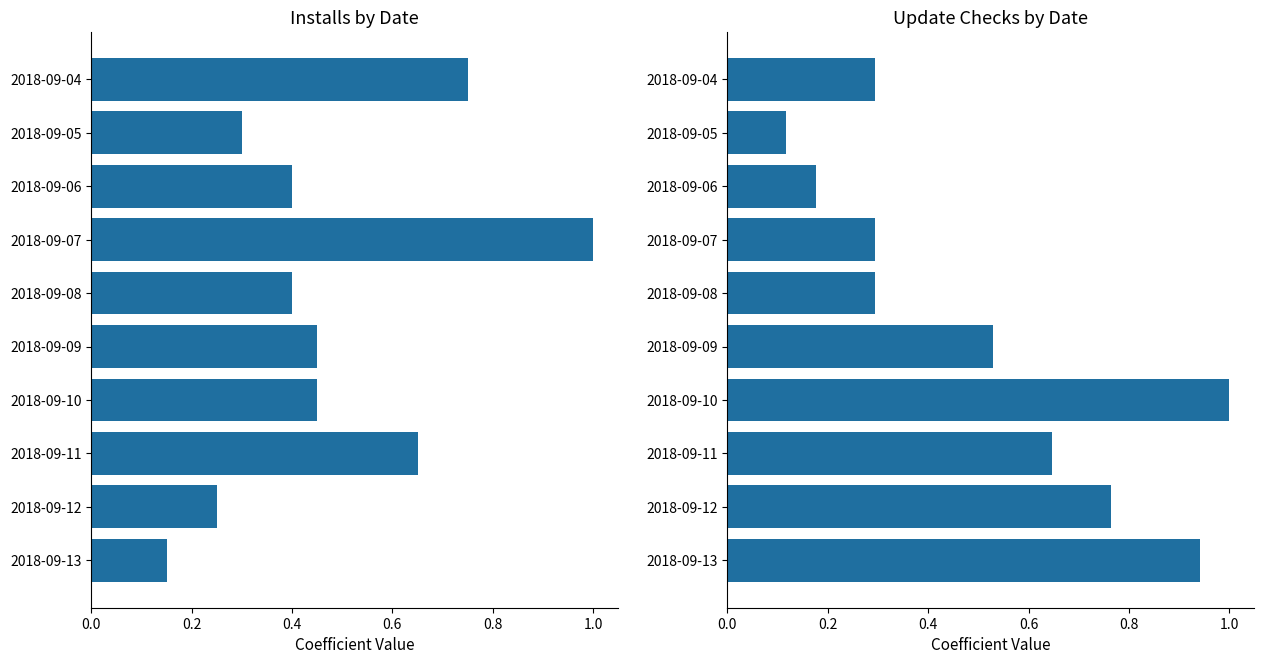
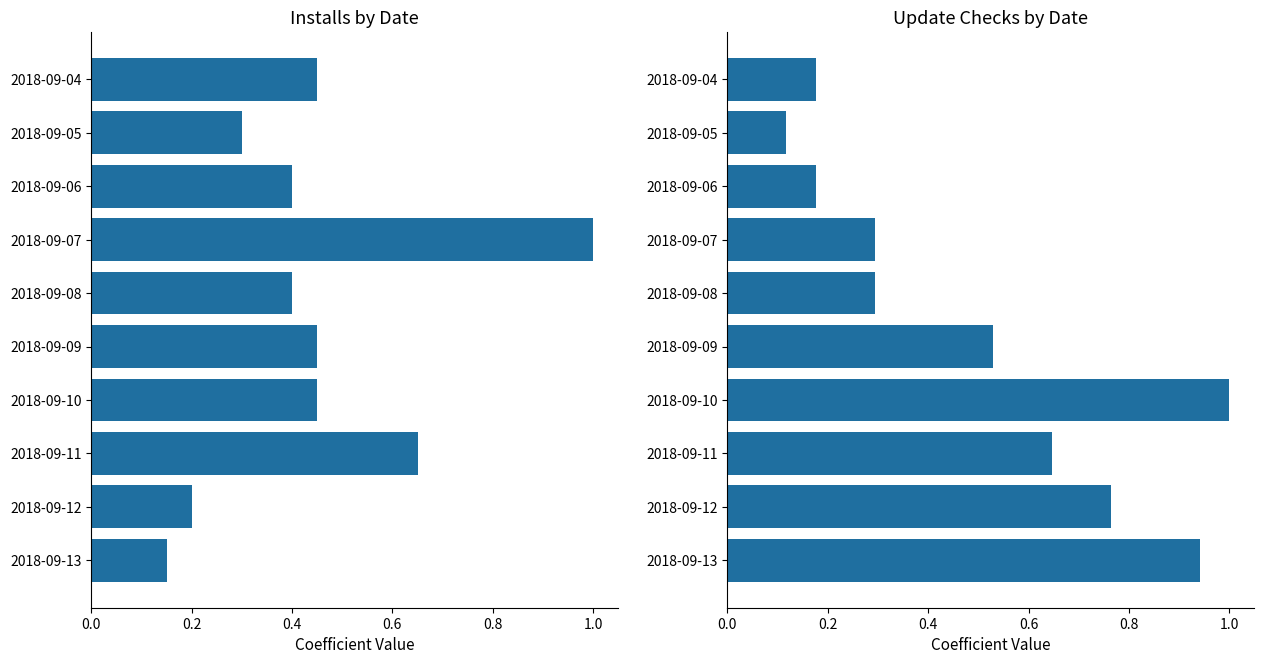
Installs by Date, 2018-09-04: 0.75 -> 0.45
Installs by Date, 2018-09-12: 0.25 -> 0.20
Update Checks by Date, 2018-09-04: 0.29 -> 0.18
